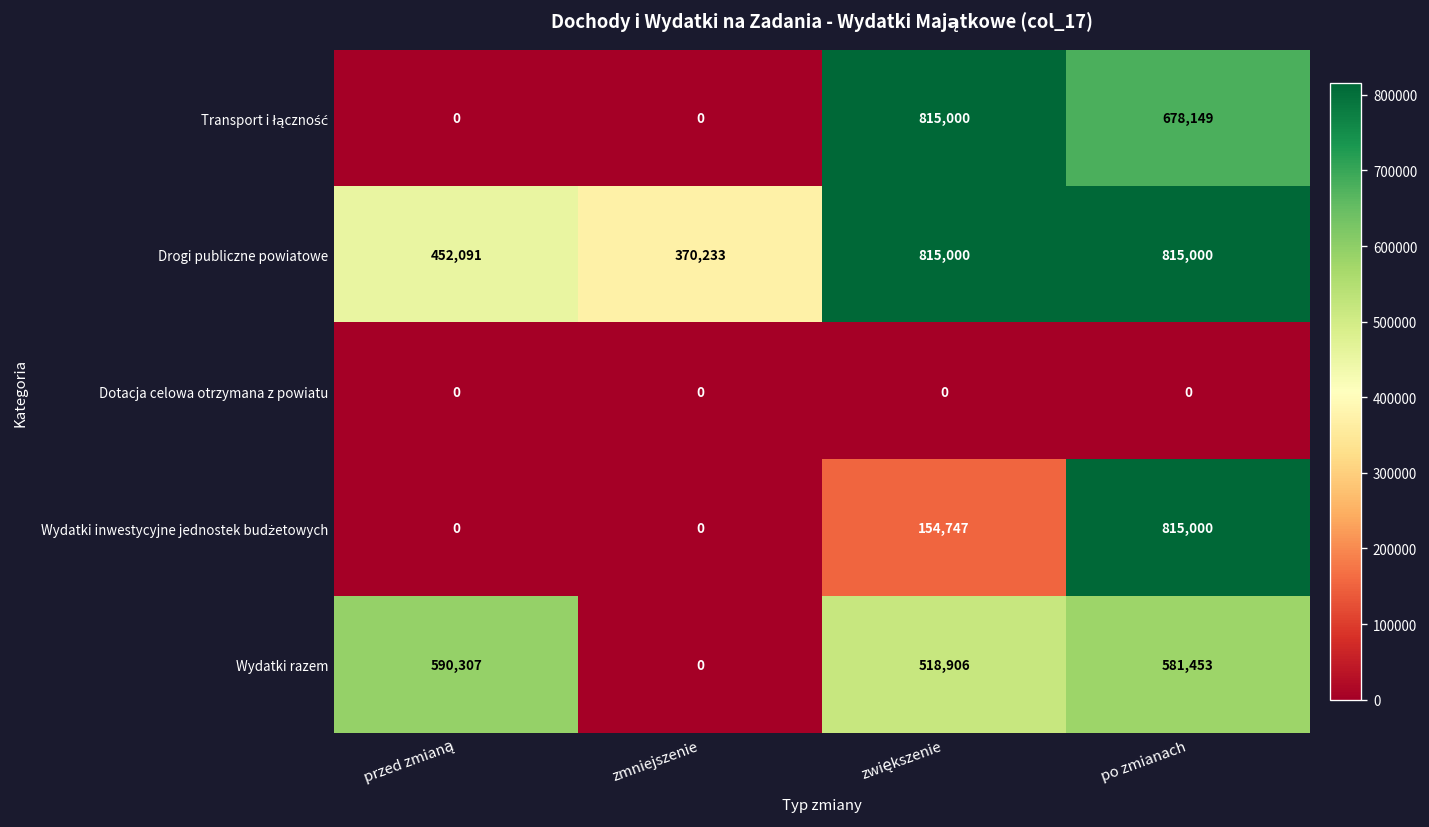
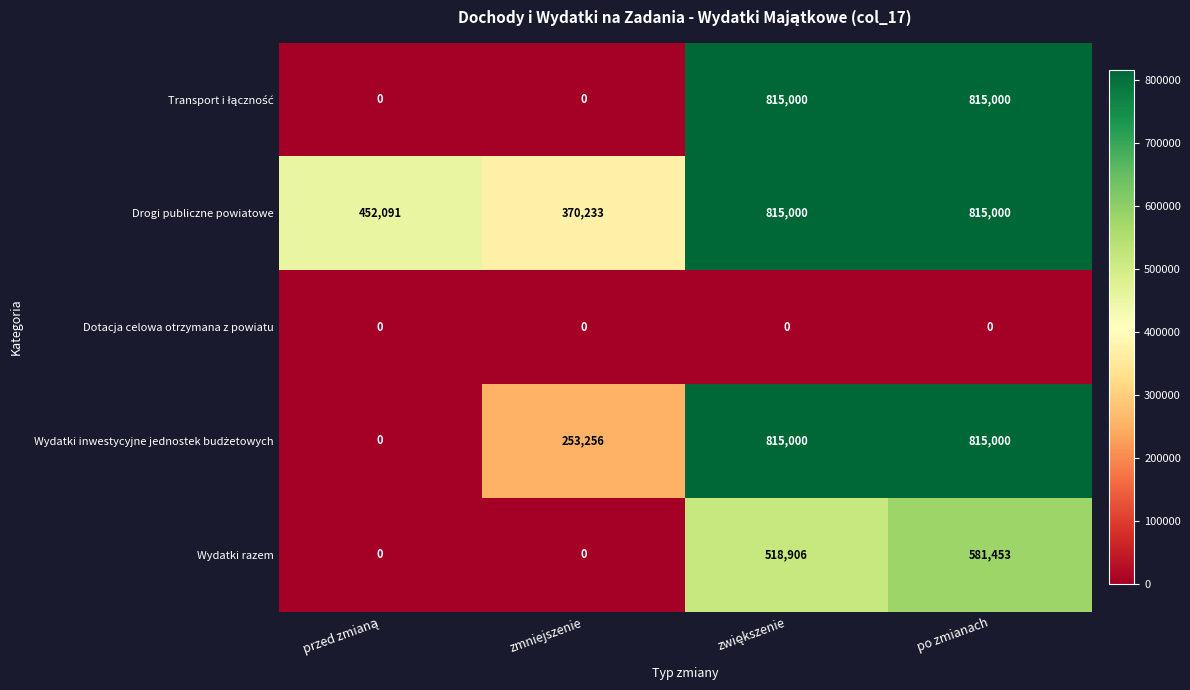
Transport i łączność, po zmianach: 678,149 -> 815,000
Wydatki inwestycyjne jednostek budżetowych, zmniejszenie: 0 -> 253,256
Wydatki inwestycyjne jednostek budżetowych, zwiększenie: 154,747 -> 815,000
Wydatki razem, przed zmianą: 590,307 -> 0
